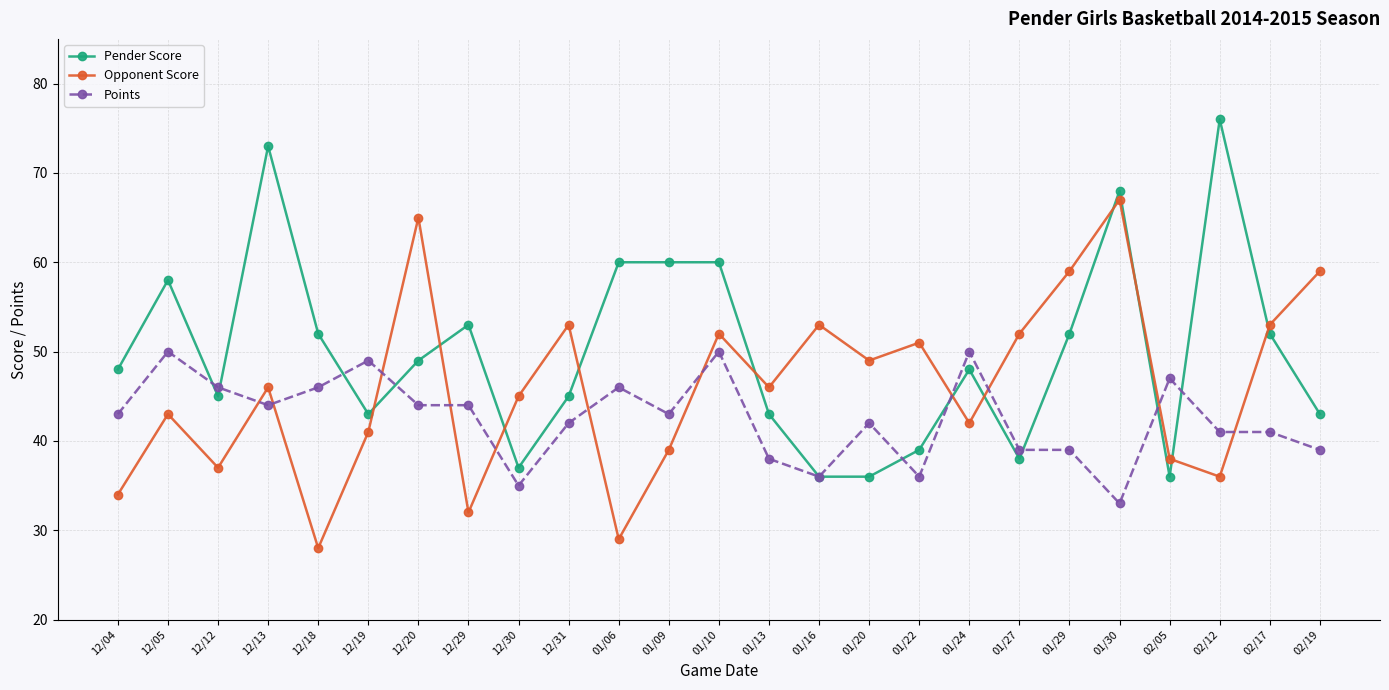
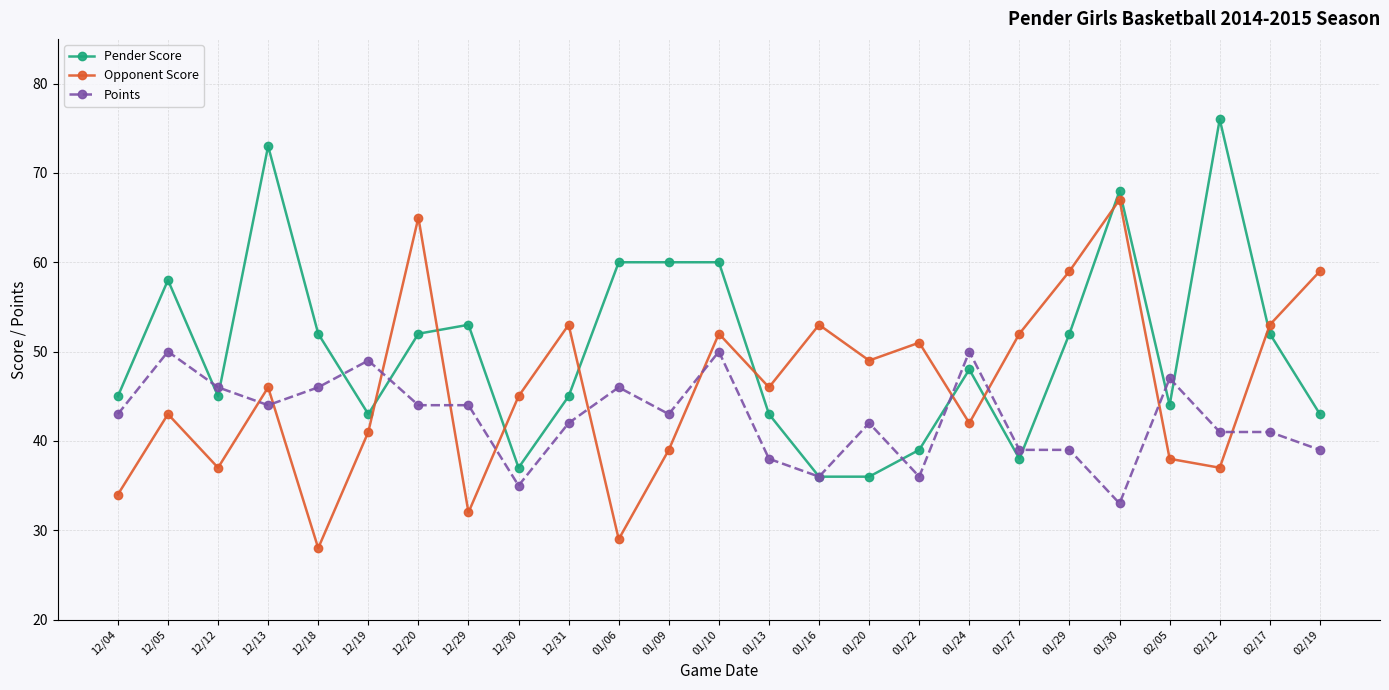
Pender Score, 12/04: 48 -> 45
Pender Score, 12/20: 49 -> 52
Pender Score, 02/05: 36 -> 44
Opponent Score, 02/12: 36 -> 37
